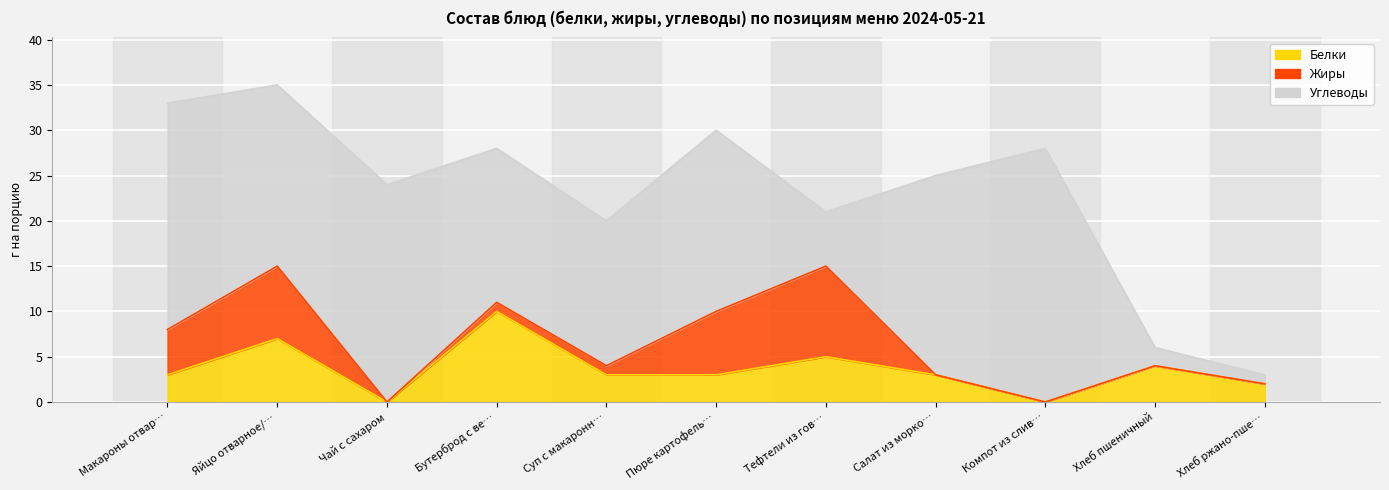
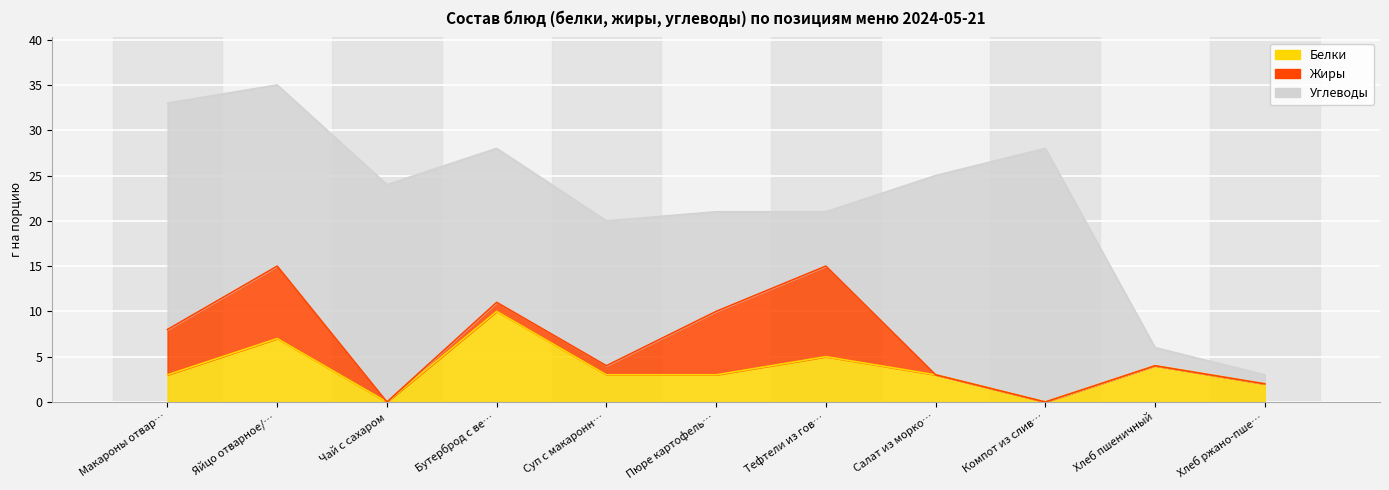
Углеводы, Пюре картофель…: 20 -> 11
